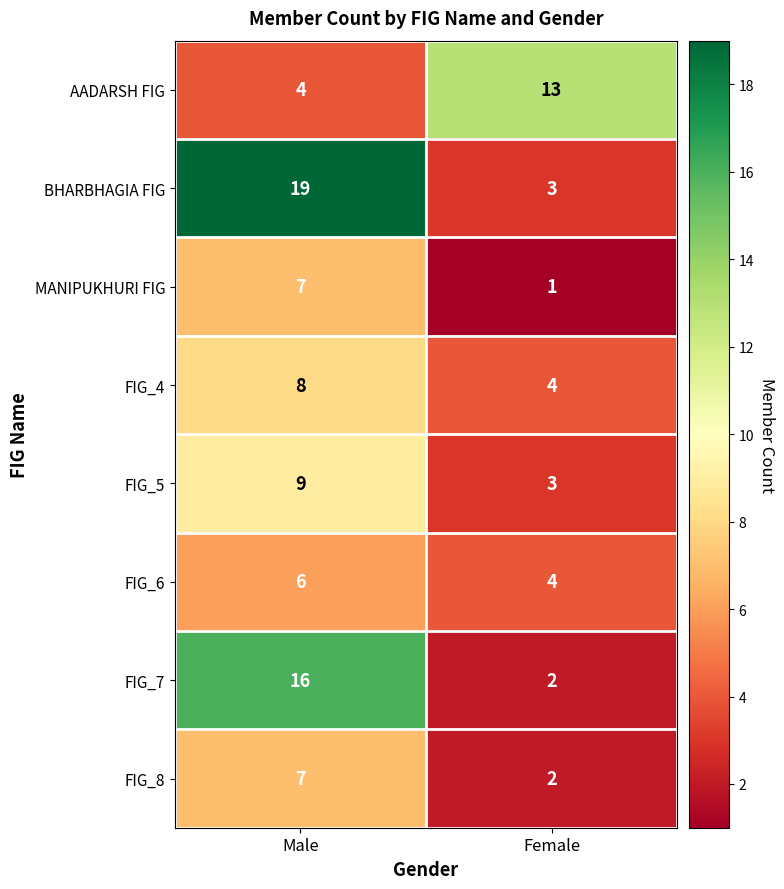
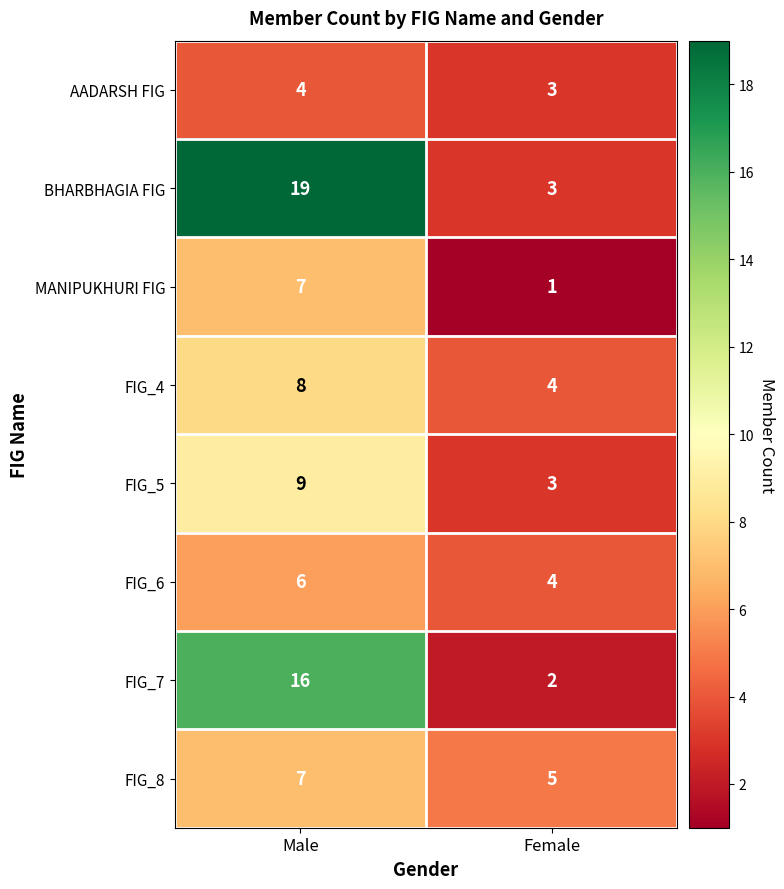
AADARSH FIG, Female: 13 -> 3
FIG_8, Female: 2 -> 5
